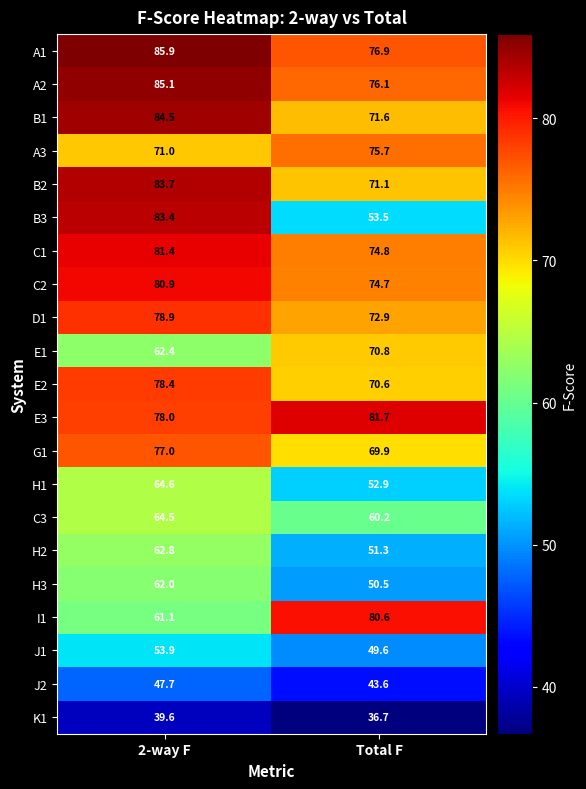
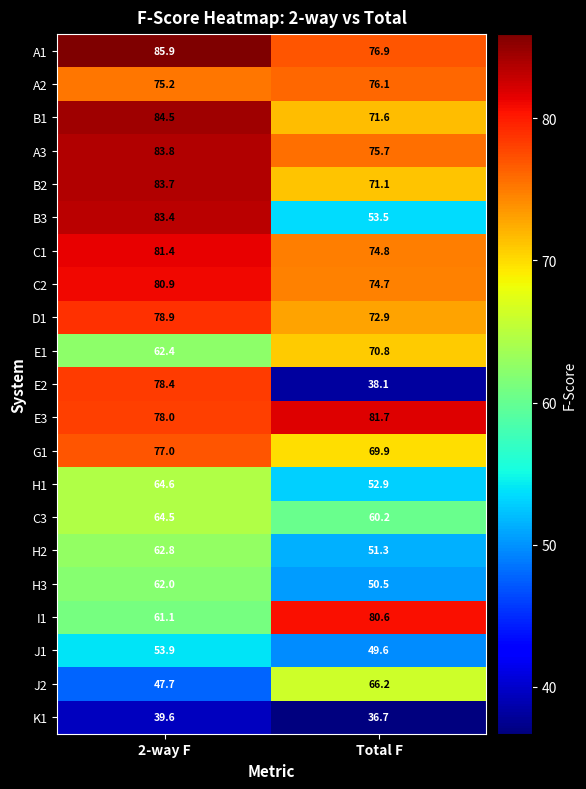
A2, 2-way F: 85.1 -> 75.2
A3, 2-way F: 71.0 -> 83.8
E2, Total F: 70.6 -> 38.1
J2, Total F: 43.6 -> 66.2
